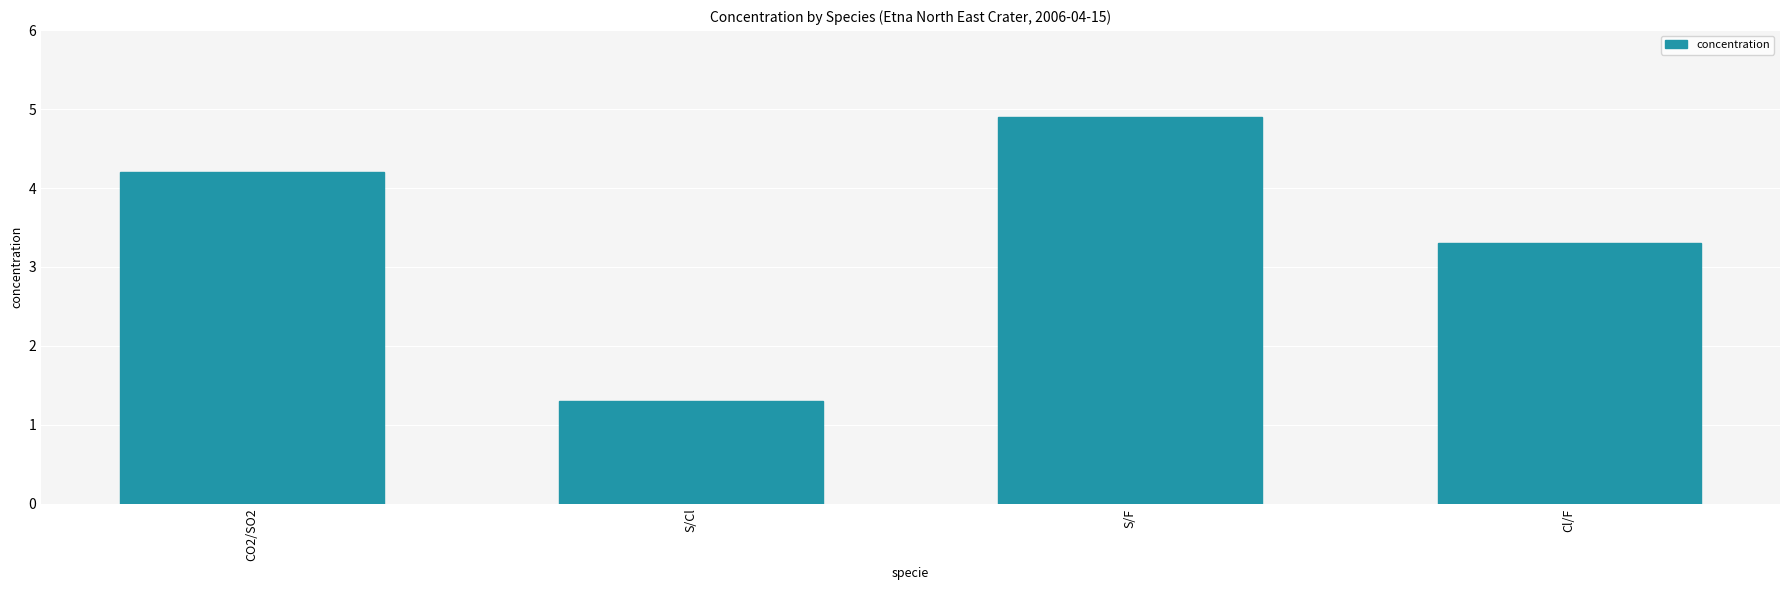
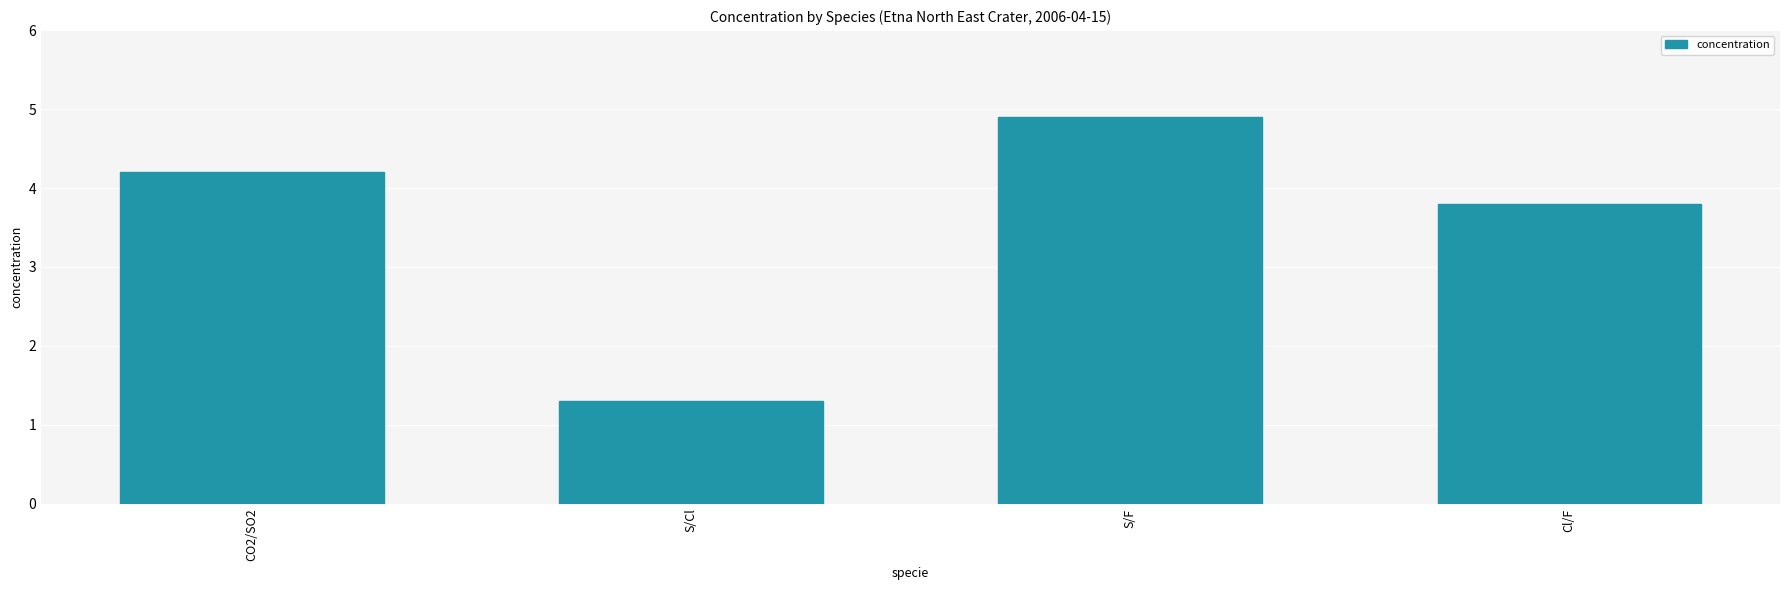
Cl/F: 3.3 -> 3.8
